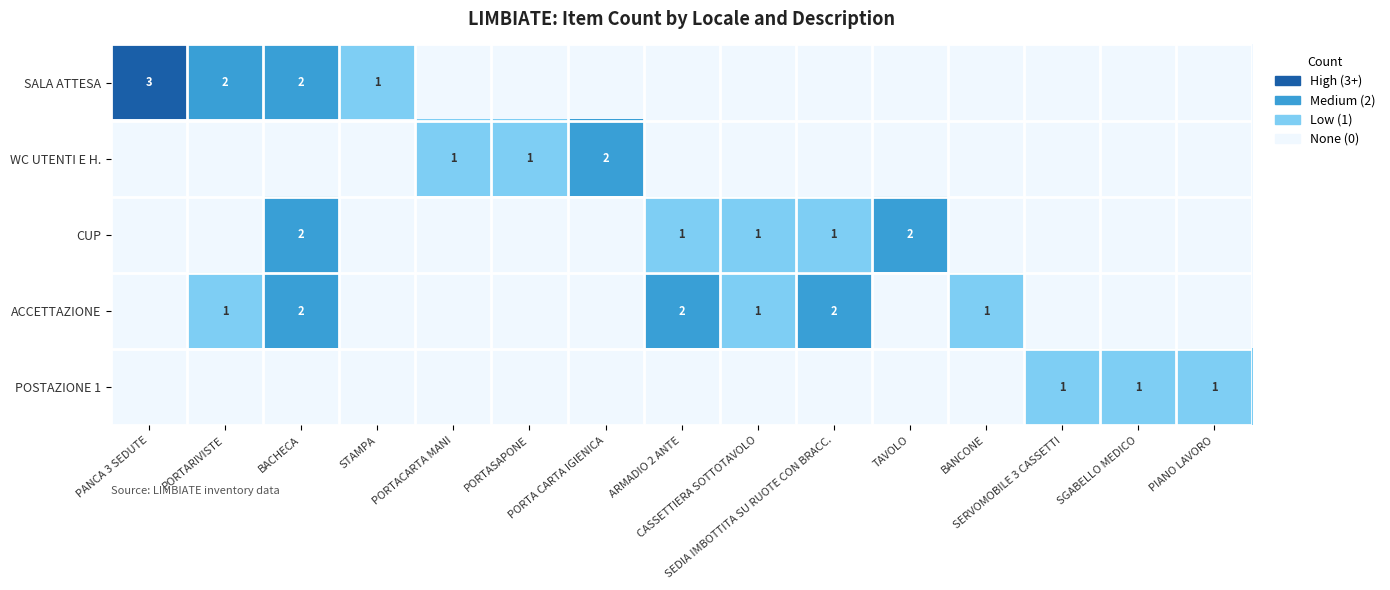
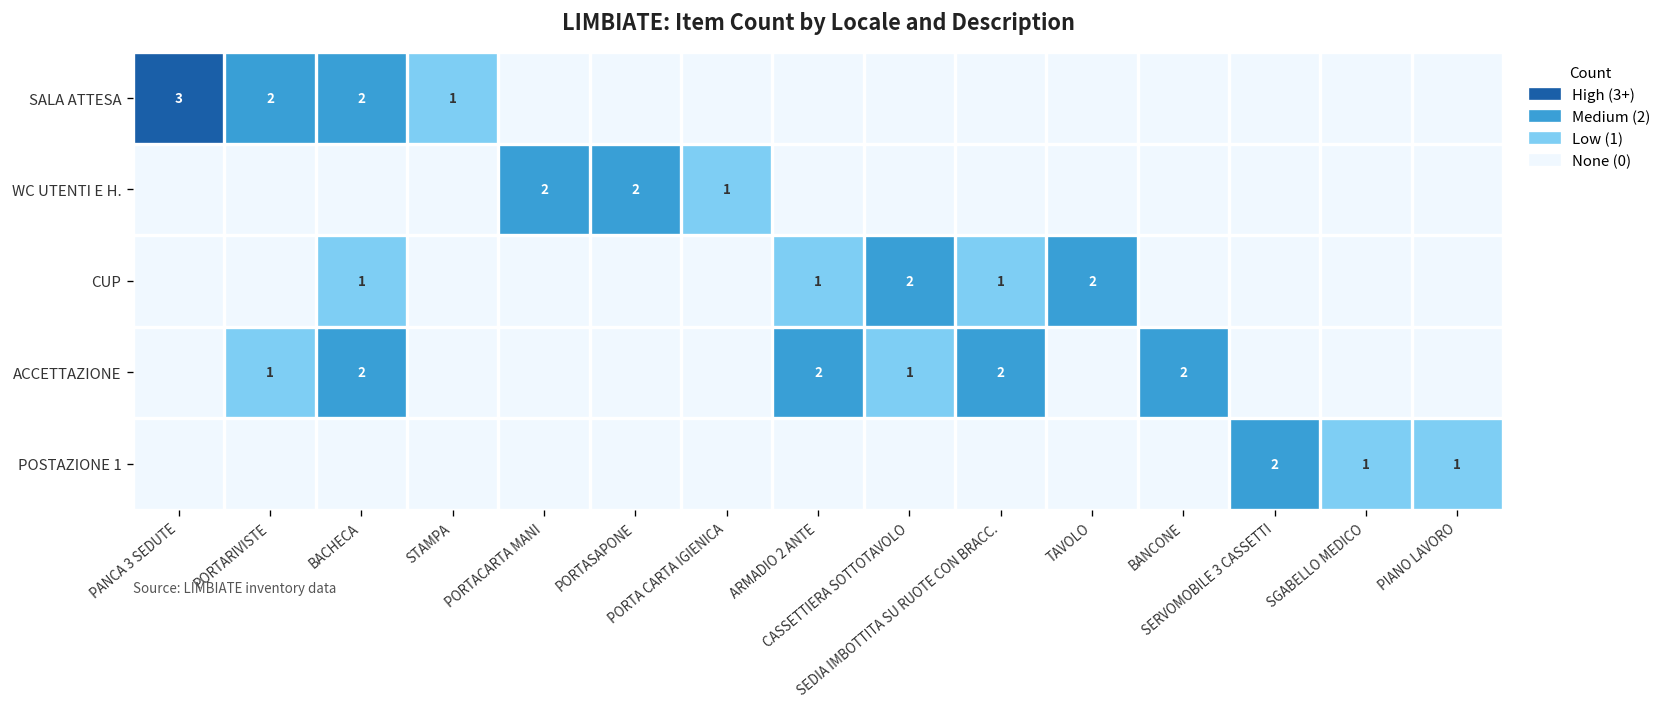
WC UTENTI E H., PORTACARTA MANI: 1 -> 2
WC UTENTI E H., PORTASAPONE: 1 -> 2
WC UTENTI E H., PORTA CARTA IGIENICA: 2 -> 1
CUP, BACHECA: 2 -> 1
CUP, CASSETTIERA SOTTOTAVOLO: 1 -> 2
ACCETTAZIONE, BANCONE: 1 -> 2
POSTAZIONE 1, SERVOMOBILE 3 CASSETTI: 1 -> 2
